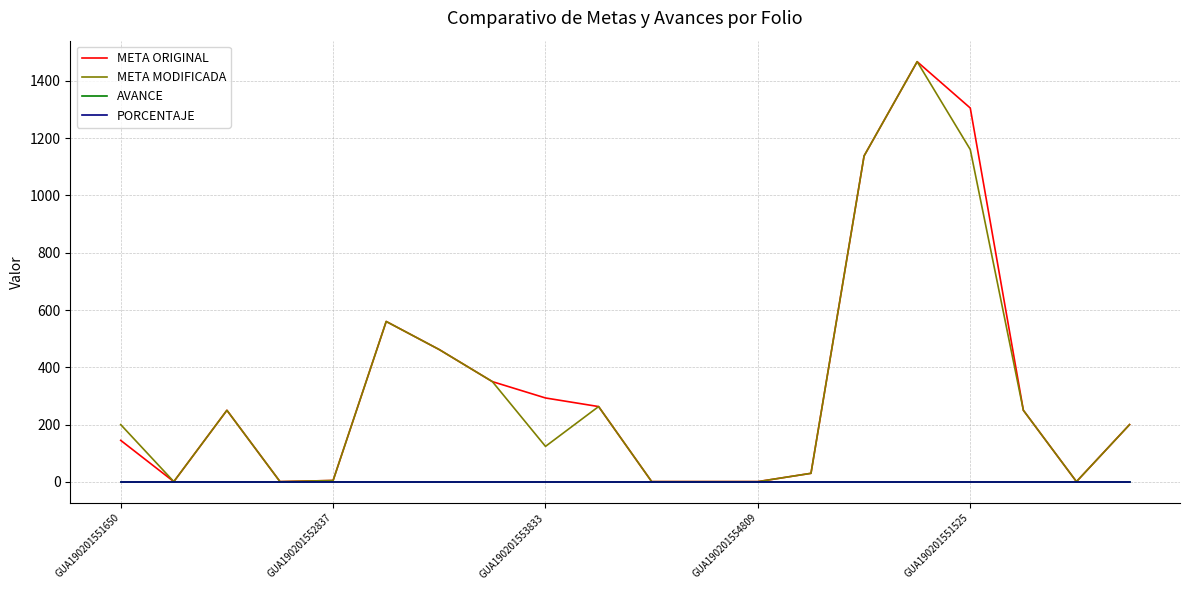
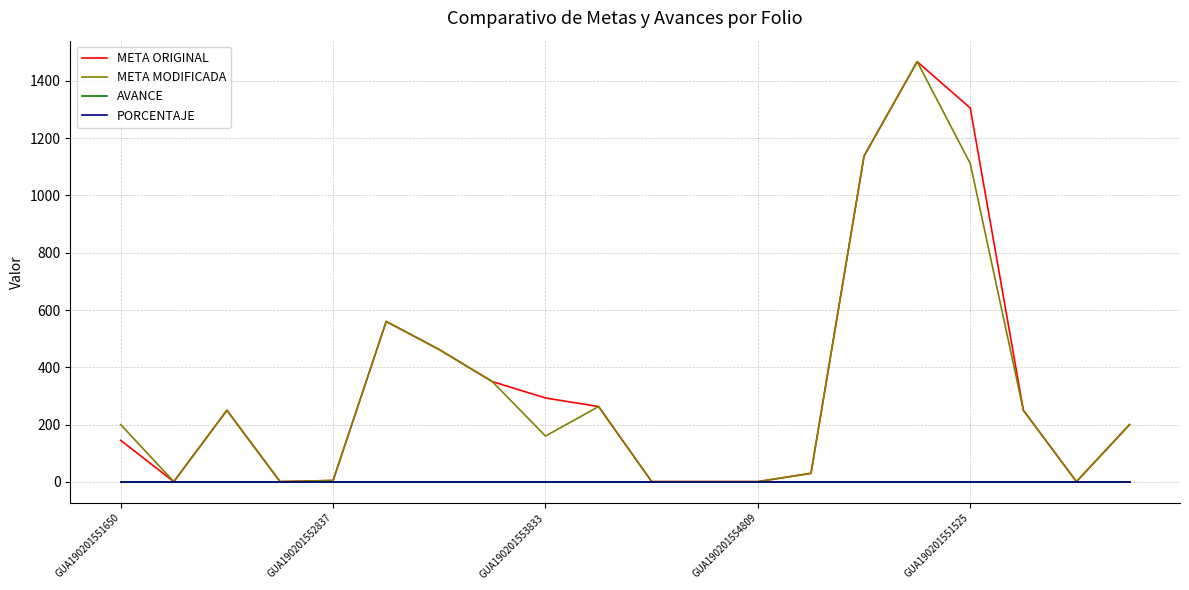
META MODIFICADA, GUA190201553833: 120 -> 160
META MODIFICADA, GUA190201551525: 1160 -> 1110
